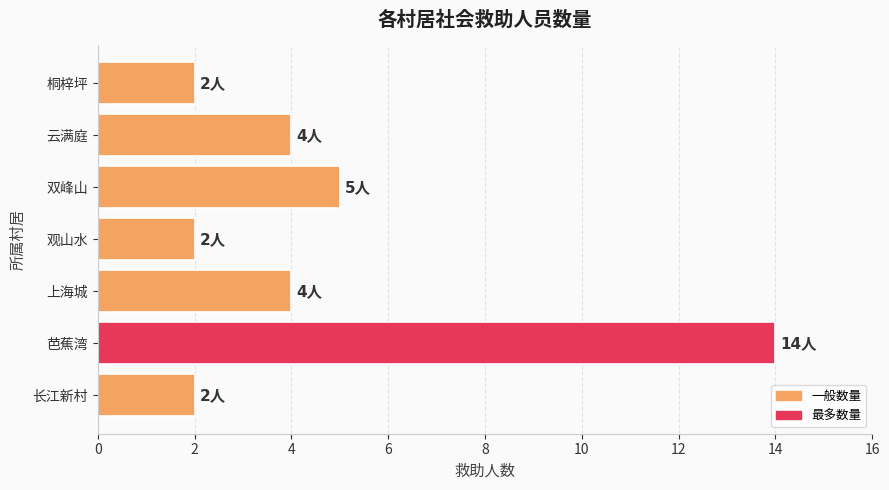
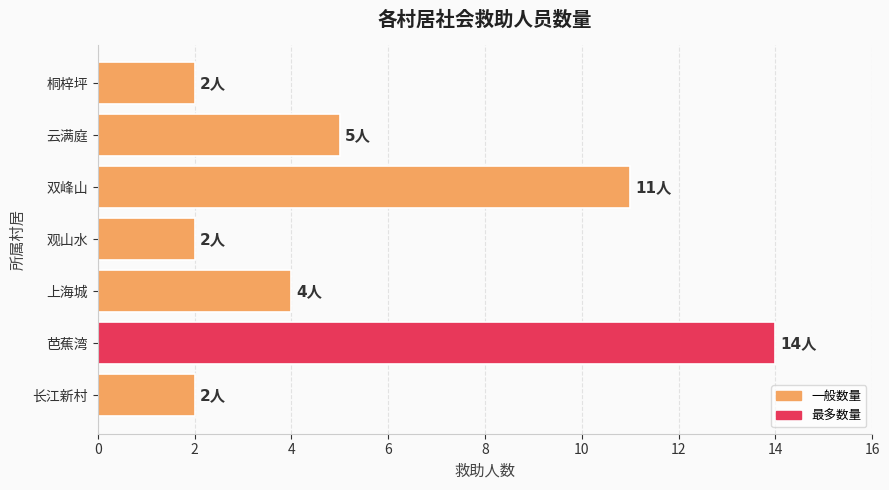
云满庭: 4人 -> 5人
双峰山: 5人 -> 11人
